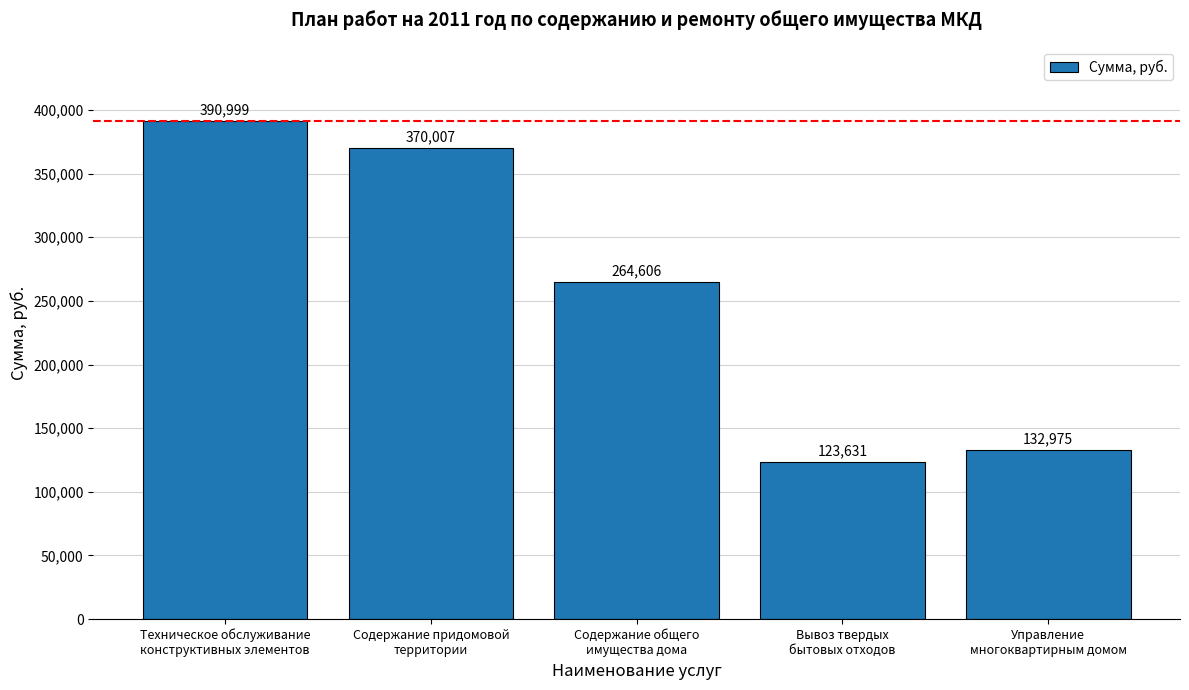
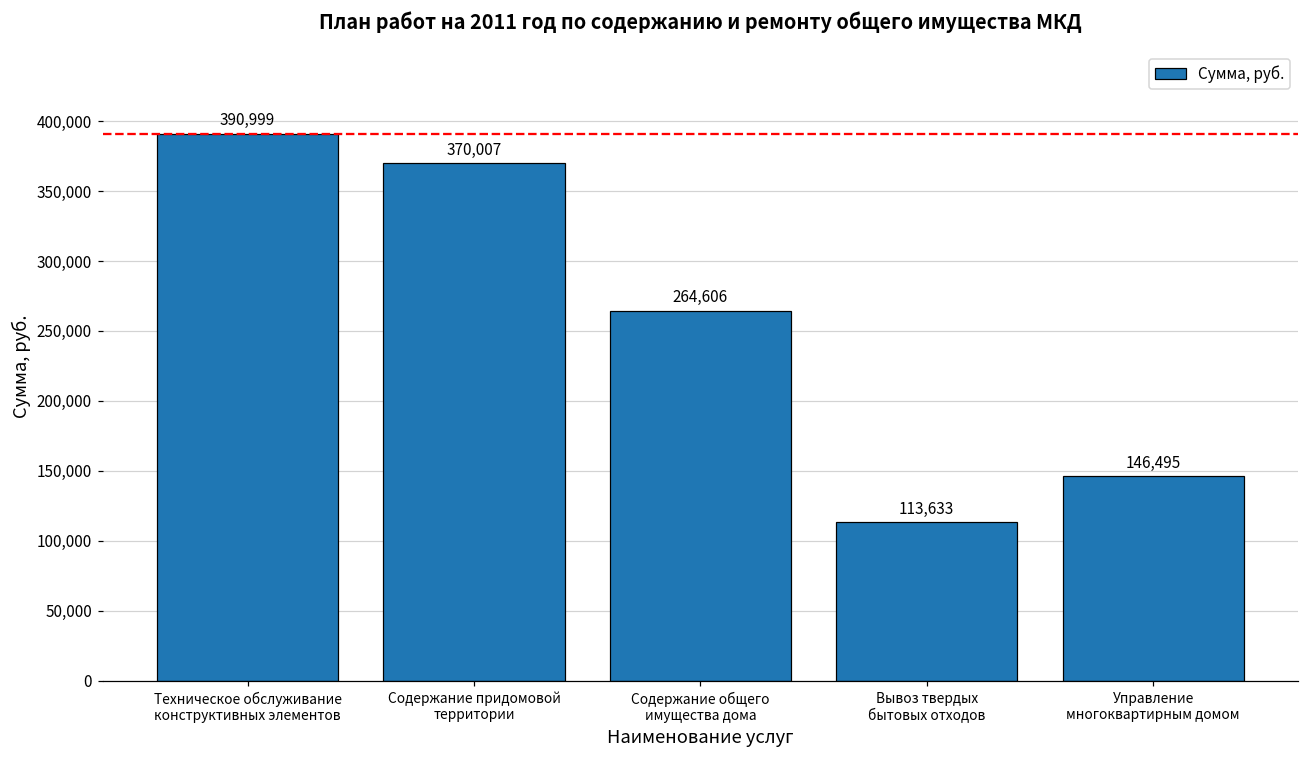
Вывоз твердых бытовых отходов: 123,631 -> 113,633
Управление многоквартирным домом: 132,975 -> 146,495
